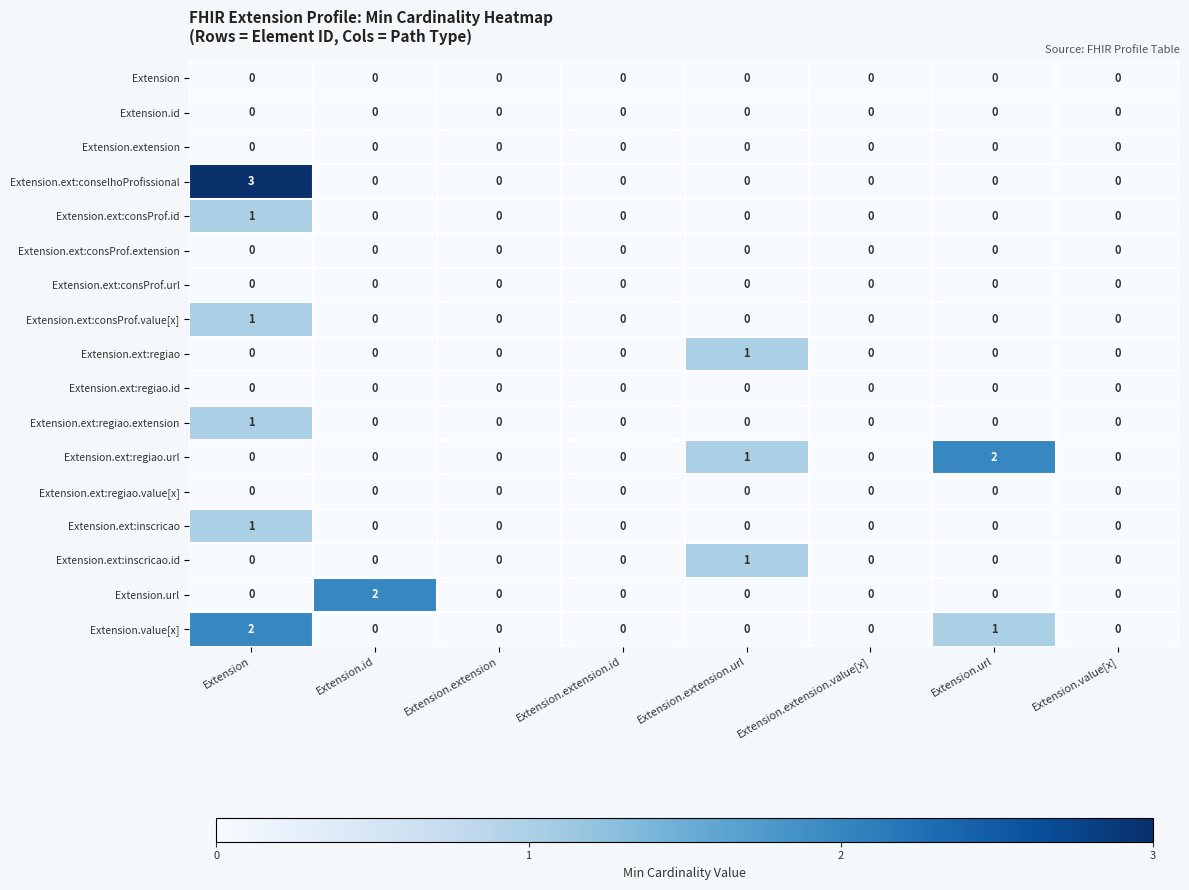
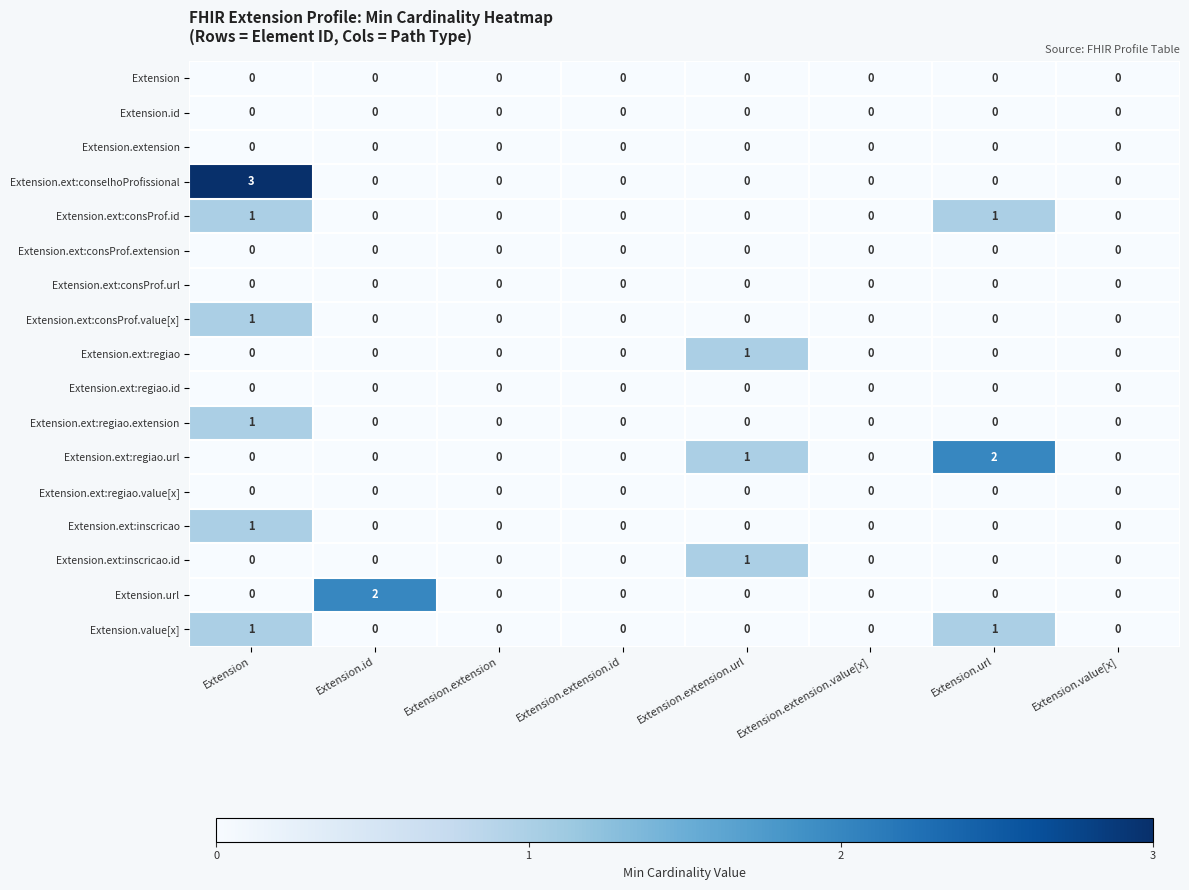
Extension.ext:consProf.id, Extension.url: 0 -> 1
Extension.value[x], Extension: 2 -> 1
